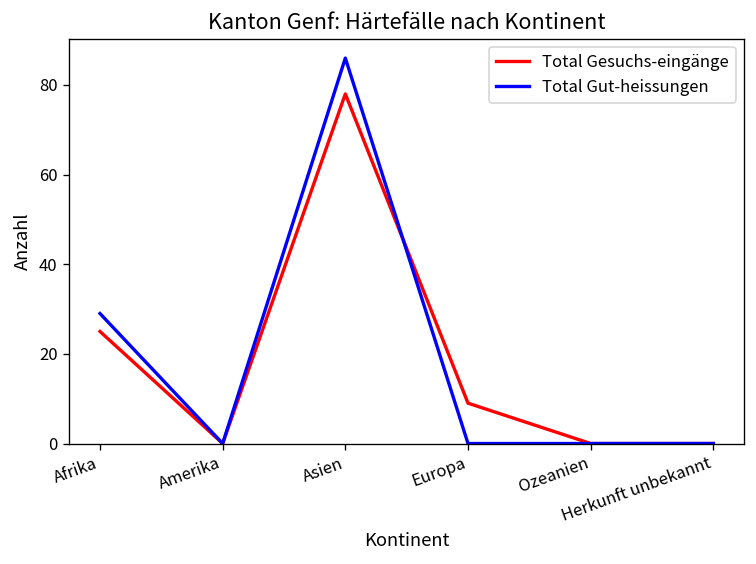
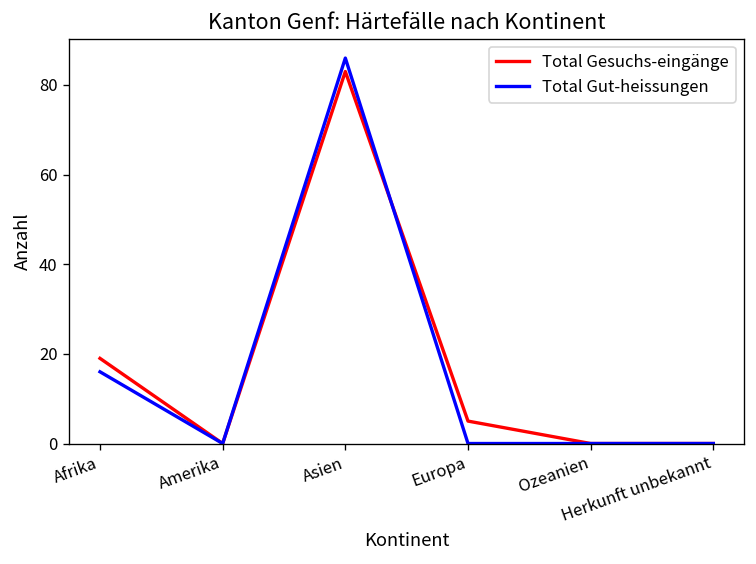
Total Gesuchs-eingänge, Afrika: 25 -> 19
Total Gut-heissungen, Afrika: 29 -> 16
Total Gesuchs-eingänge, Asien: 78 -> 83
Total Gesuchs-eingänge, Europa: 9 -> 5
